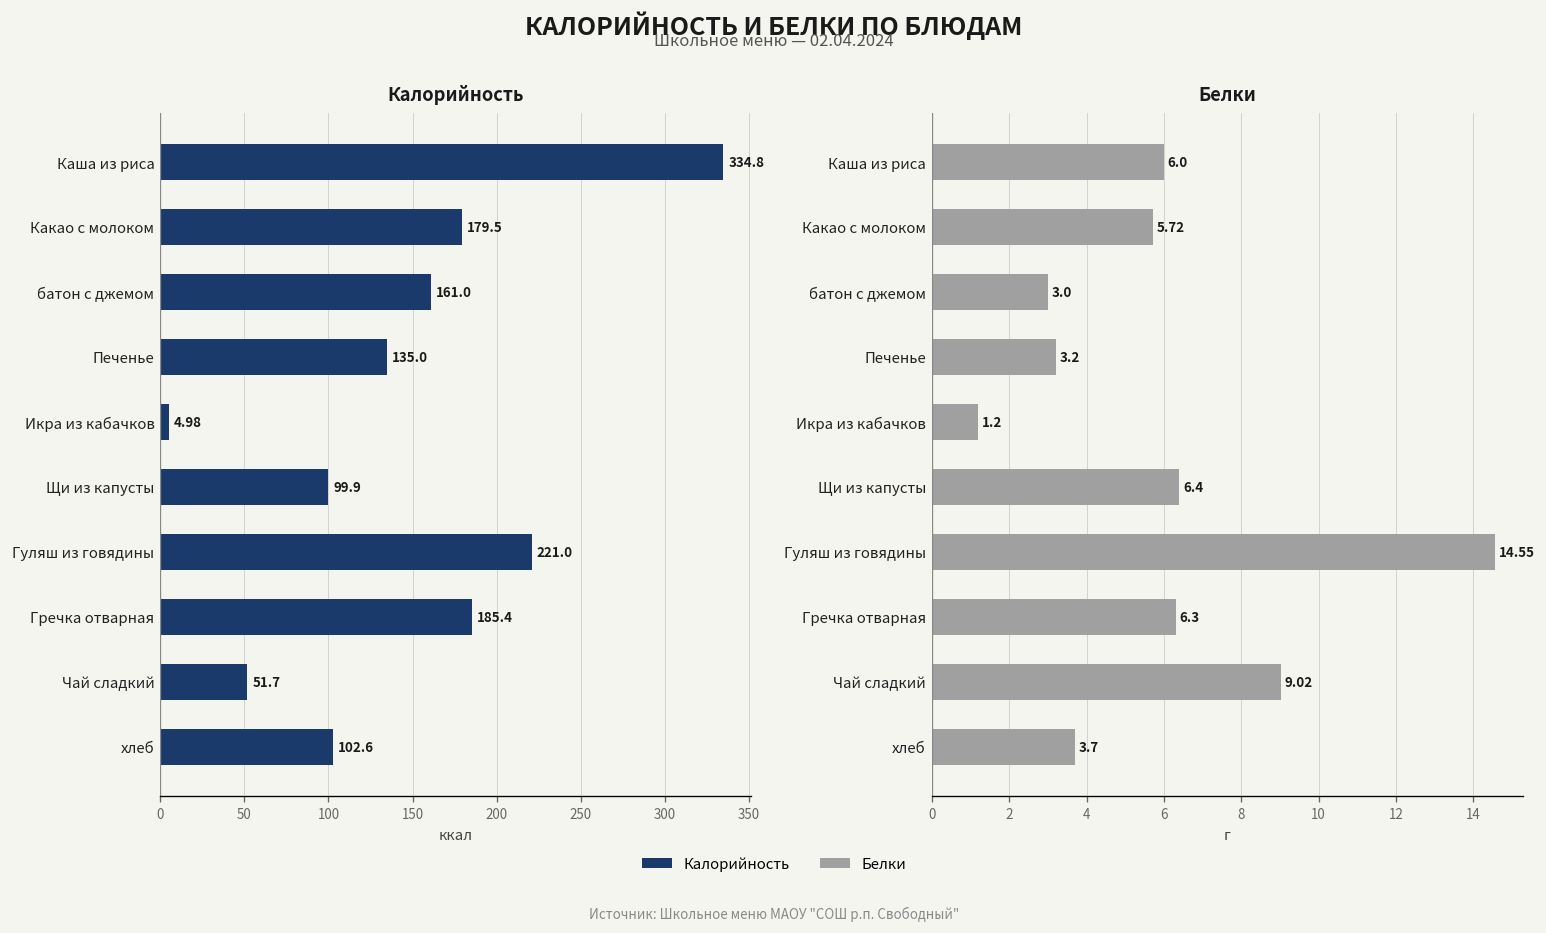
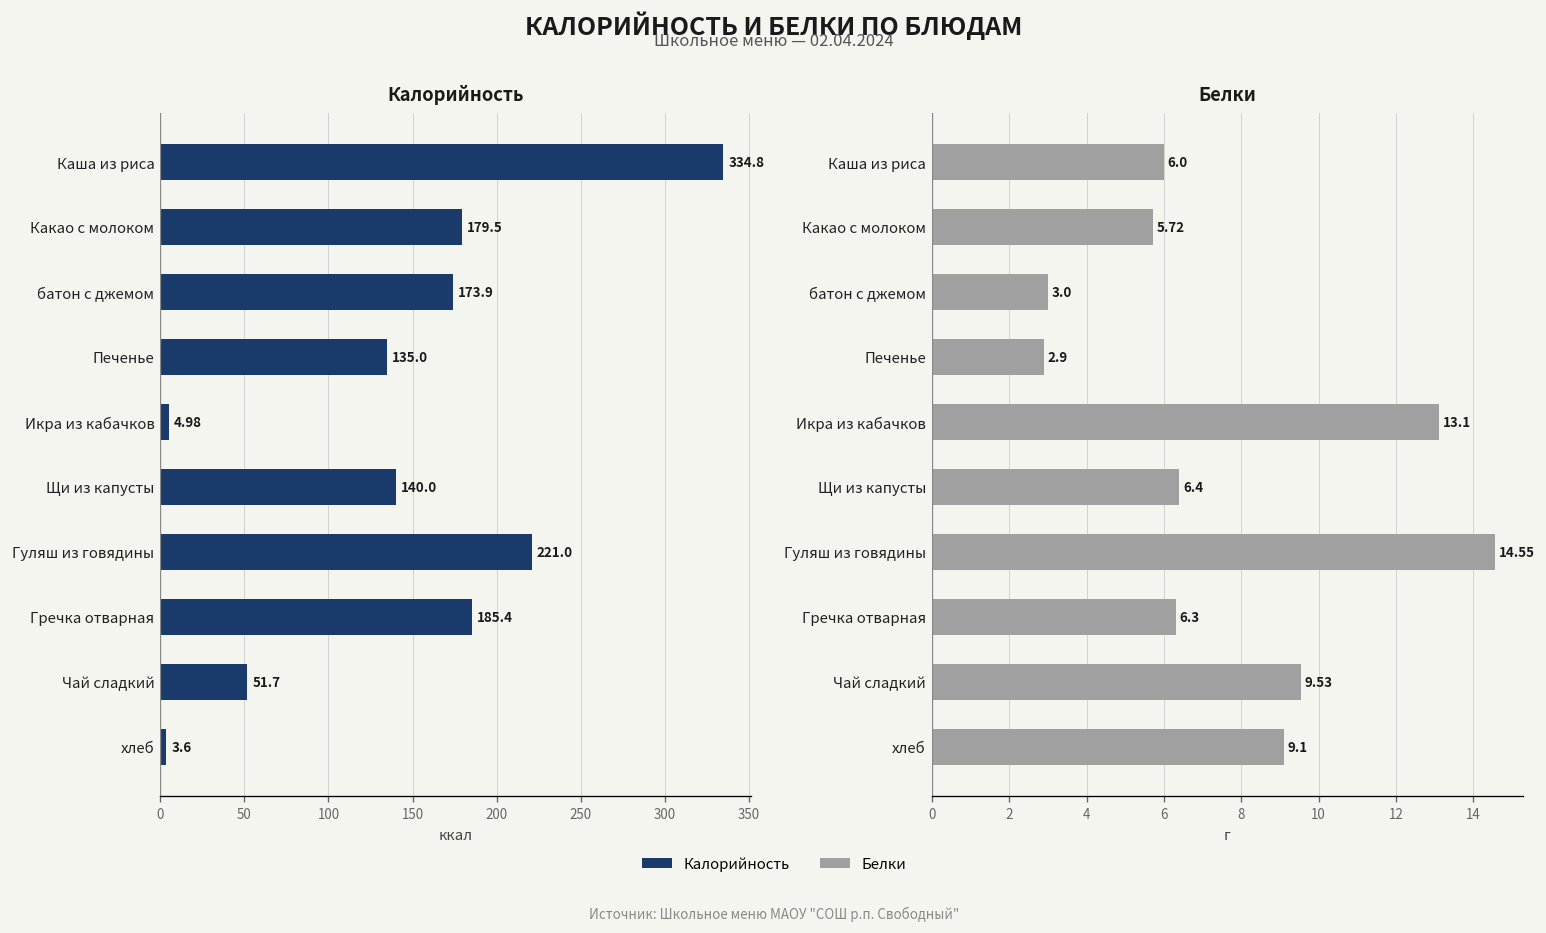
Калорийность, батон с джемом: 161.0 -> 173.9
Калорийность, Щи из капусты: 99.9 -> 140.0
Калорийность, хлеб: 102.6 -> 3.6
Белки, Печенье: 3.2 -> 2.9
Белки, Икра из кабачков: 1.2 -> 13.1
Белки, Чай сладкий: 9.02 -> 9.53
Белки, хлеб: 3.7 -> 9.1
